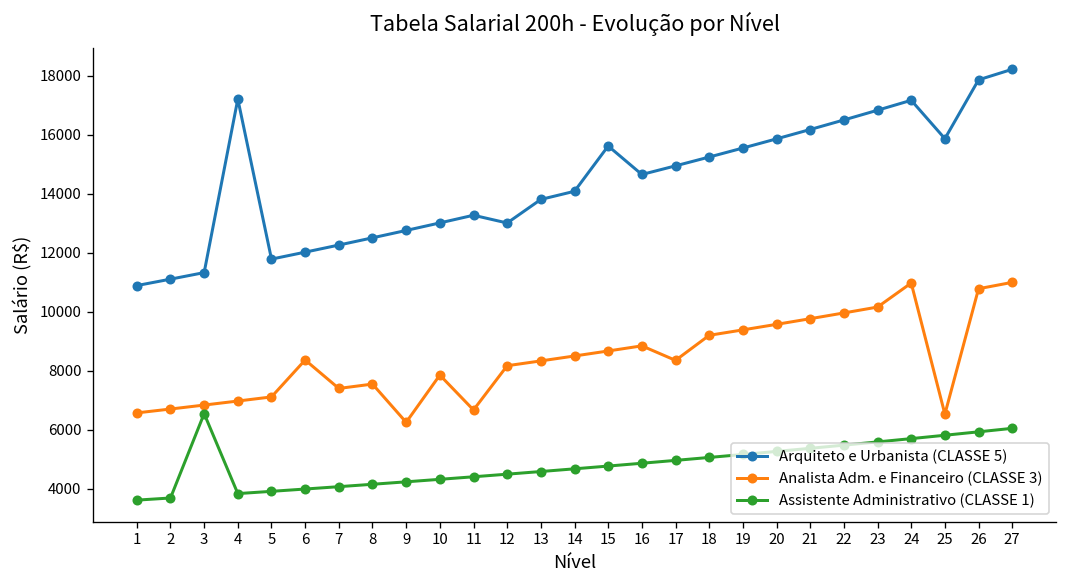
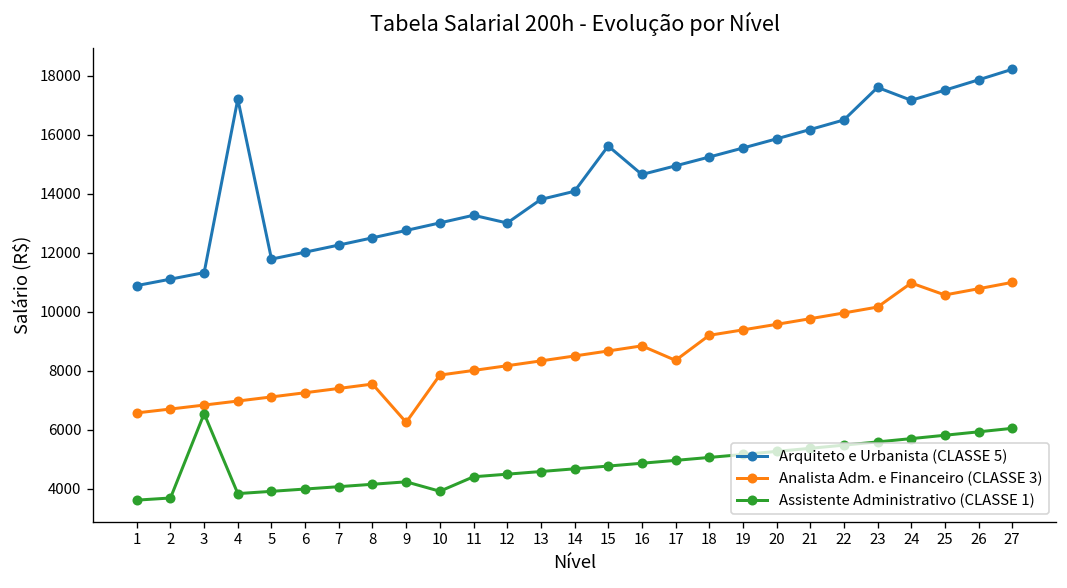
Analista Adm. e Financeiro (CLASSE 3), 6: 8400 -> 7300
Assistente Administrativo (CLASSE 1), 10: 4300 -> 3900
Analista Adm. e Financeiro (CLASSE 3), 11: 6700 -> 8000
Arquiteto e Urbanista (CLASSE 5), 23: 16800 -> 17600
Arquiteto e Urbanista (CLASSE 5), 25: 15900 -> 17500
Analista Adm. e Financeiro (CLASSE 3), 25: 6500 -> 10600
